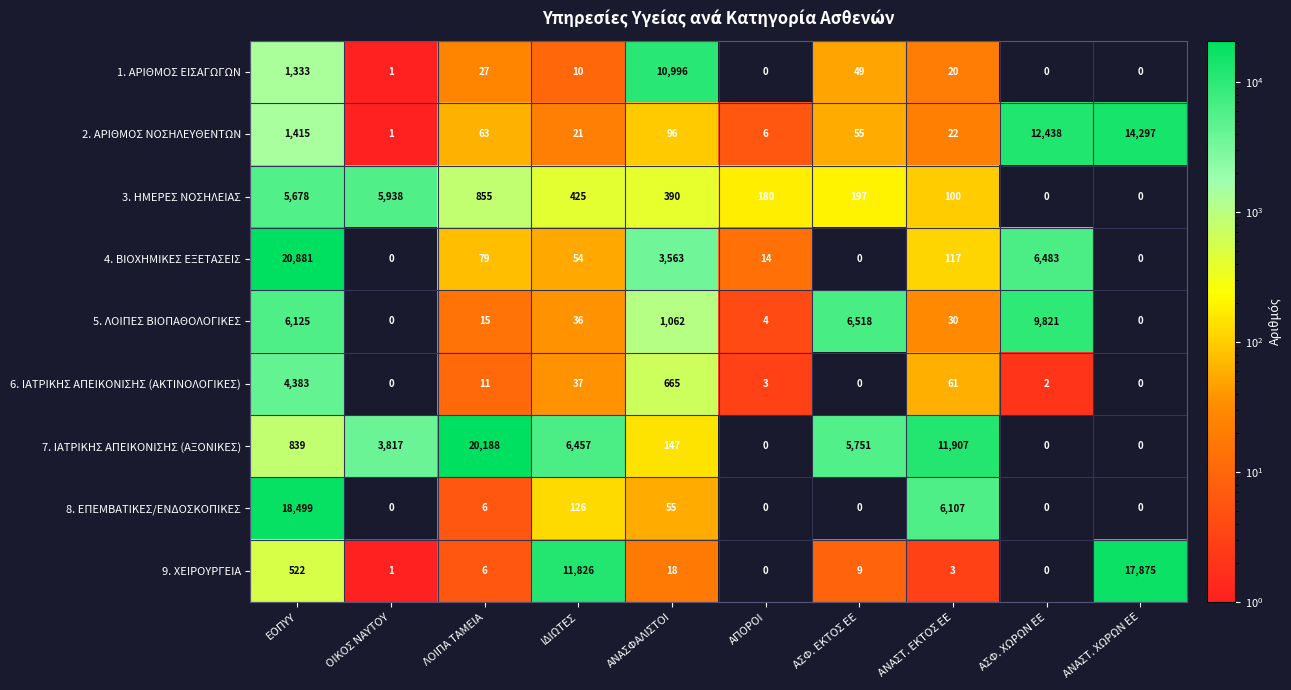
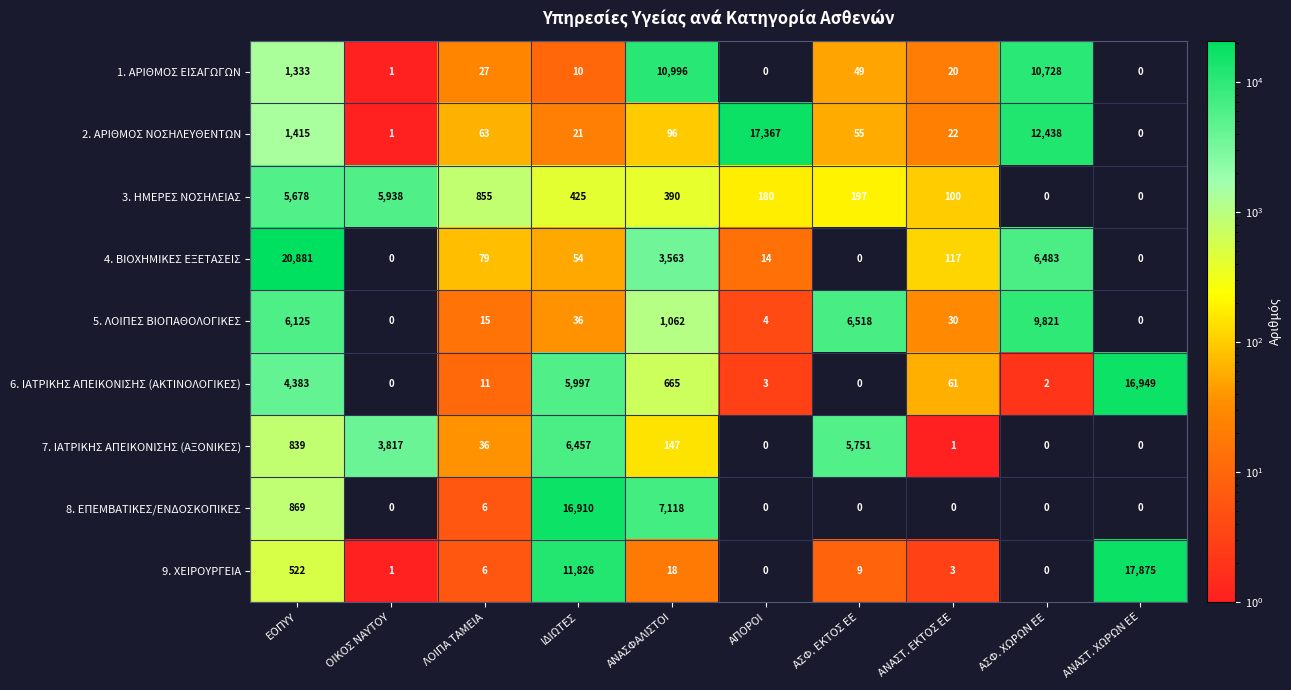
1. ΑΡΙΘΜΟΣ ΕΙΣΑΓΩΓΩΝ, ΑΣΦ. ΧΩΡΩΝ ΕΕ: 0 -> 10,728
2. ΑΡΙΘΜΟΣ ΝΟΣΗΛΕΥΘΕΝΤΩΝ, ΑΠΟΡΟΙ: 6 -> 17,367
2. ΑΡΙΘΜΟΣ ΝΟΣΗΛΕΥΘΕΝΤΩΝ, ΑΝΑΣΤ. ΧΩΡΩΝ ΕΕ: 14,297 -> 0
6. ΙΑΤΡΙΚΗΣ ΑΠΕΙΚΟΝΙΣΗΣ (ΑΚΤΙΝΟΛΟΓΙΚΕΣ), ΙΔΙΩΤΕΣ: 37 -> 5,997
6. ΙΑΤΡΙΚΗΣ ΑΠΕΙΚΟΝΙΣΗΣ (ΑΚΤΙΝΟΛΟΓΙΚΕΣ), ΑΝΑΣΤ. ΧΩΡΩΝ ΕΕ: 0 -> 16,949
7. ΙΑΤΡΙΚΗΣ ΑΠΕΙΚΟΝΙΣΗΣ (ΑΞΟΝΙΚΕΣ), ΛΟΙΠΑ ΤΑΜΕΙΑ: 20,188 -> 36
7. ΙΑΤΡΙΚΗΣ ΑΠΕΙΚΟΝΙΣΗΣ (ΑΞΟΝΙΚΕΣ), ΑΝΑΣΤ. ΕΚΤΟΣ ΕΕ: 11,907 -> 1
8. ΕΠΕΜΒΑΤΙΚΕΣ/ΕΝΔΟΣΚΟΠΙΚΕΣ, ΕΟΠΥΥ: 18,499 -> 869
8. ΕΠΕΜΒΑΤΙΚΕΣ/ΕΝΔΟΣΚΟΠΙΚΕΣ, ΙΔΙΩΤΕΣ: 126 -> 16,910
8. ΕΠΕΜΒΑΤΙΚΕΣ/ΕΝΔΟΣΚΟΠΙΚΕΣ, ΑΝΑΣΦΑΛΙΣΤΟΙ: 55 -> 7,118
8. ΕΠΕΜΒΑΤΙΚΕΣ/ΕΝΔΟΣΚΟΠΙΚΕΣ, ΑΝΑΣΤ. ΕΚΤΟΣ ΕΕ: 6,107 -> 0
